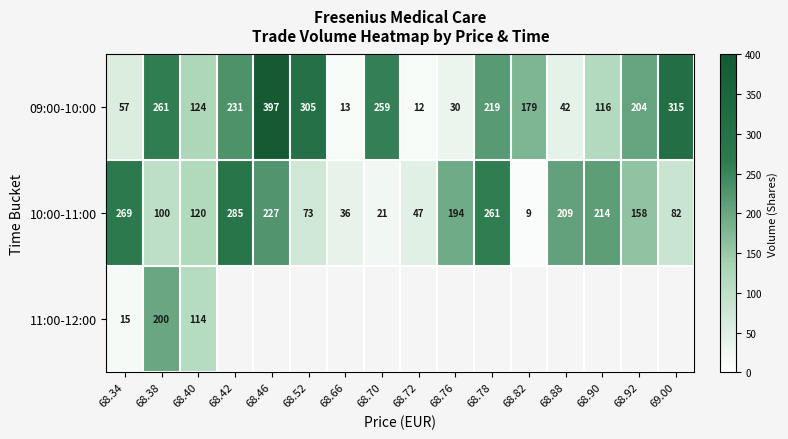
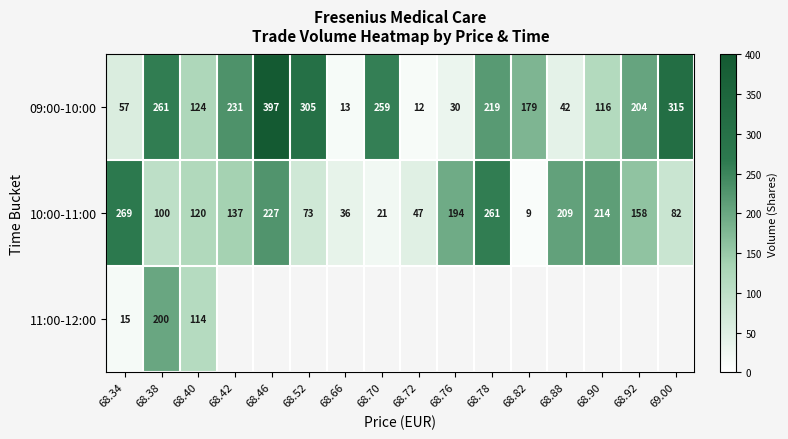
10:00-11:00, 68.42: 285 -> 137
